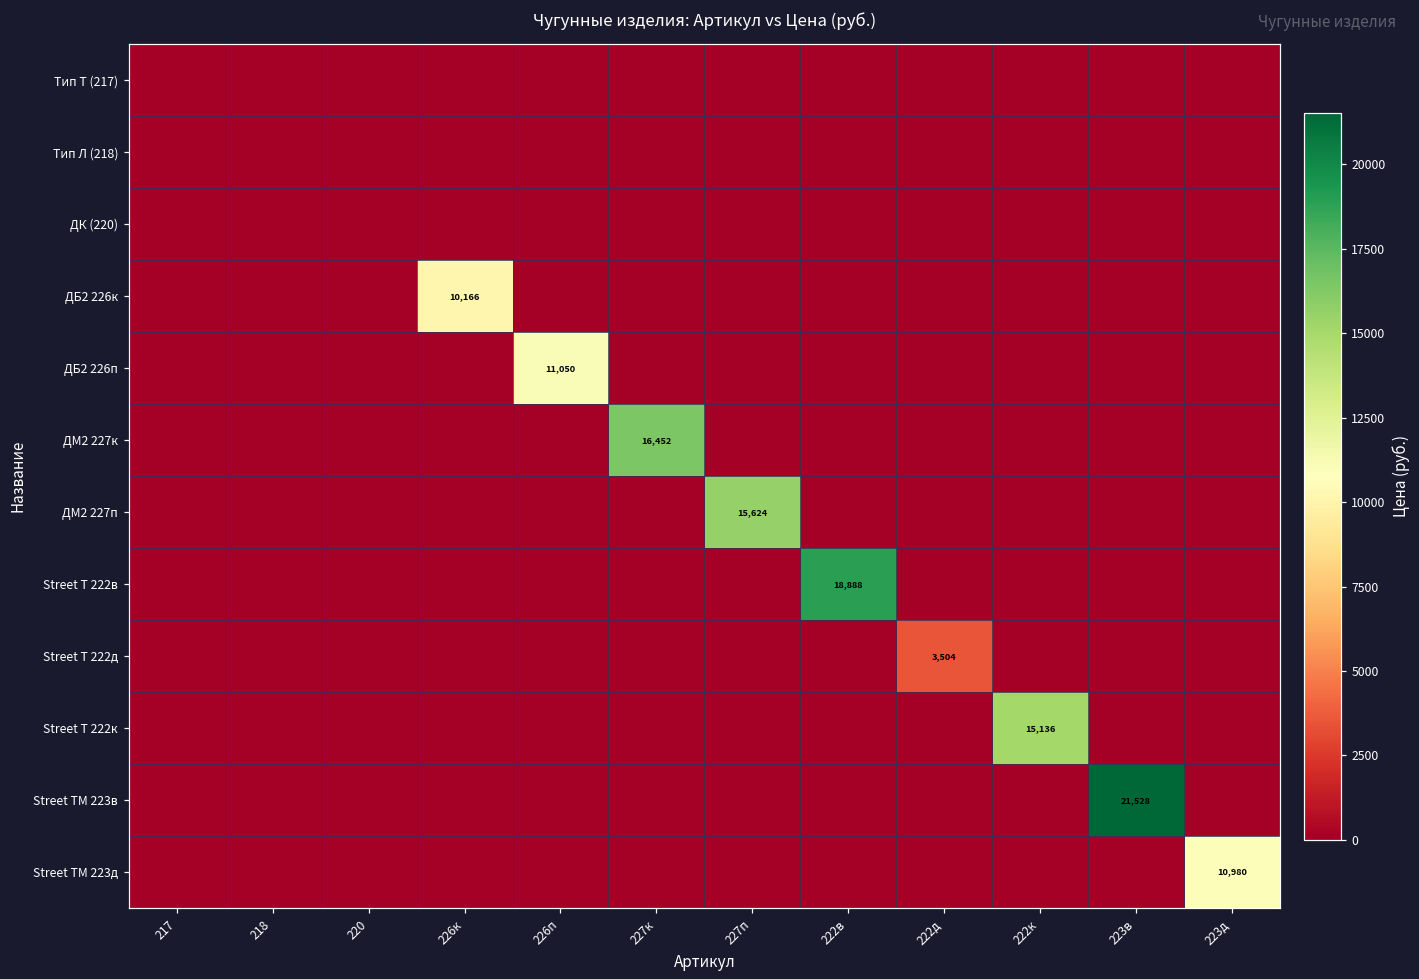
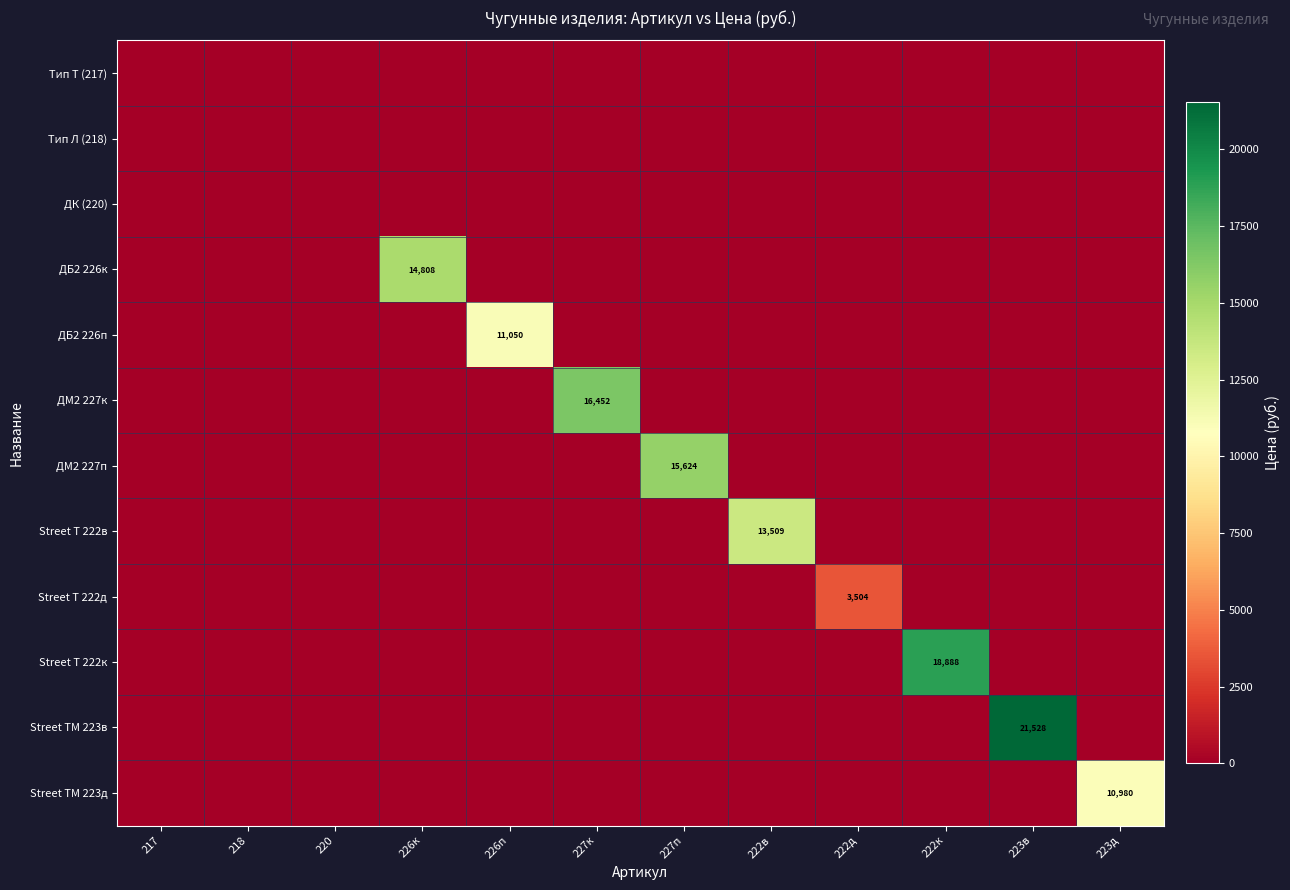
ДБ2 226к, 226к: 10,166 -> 14,808
Street Т 222в, 222в: 18,888 -> 13,509
Street Т 222к, 222к: 15,136 -> 18,888
